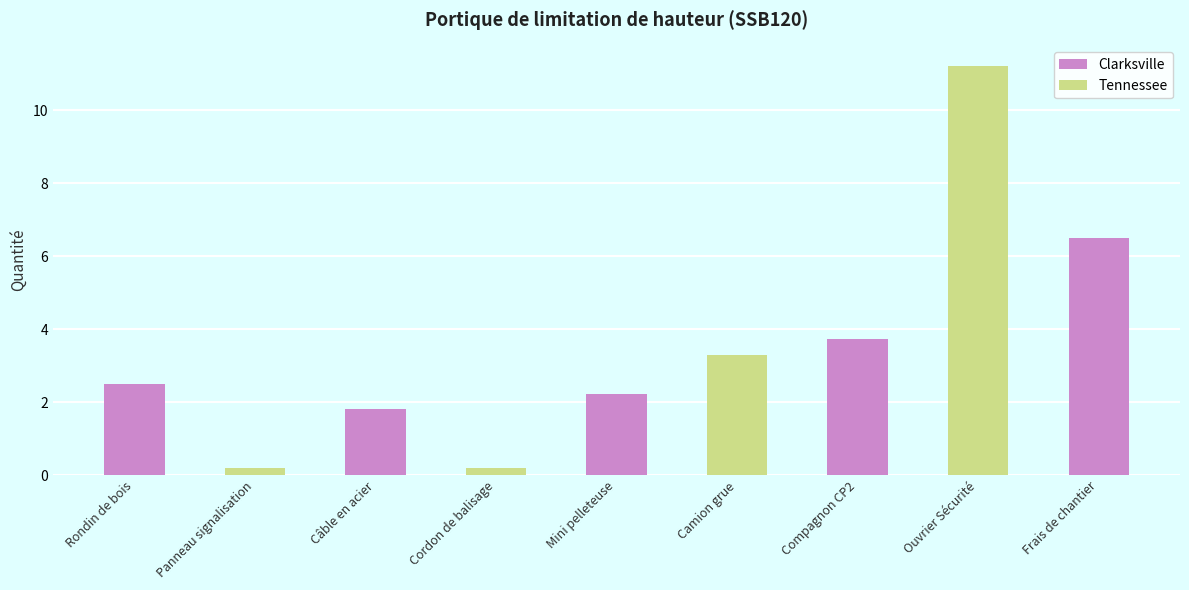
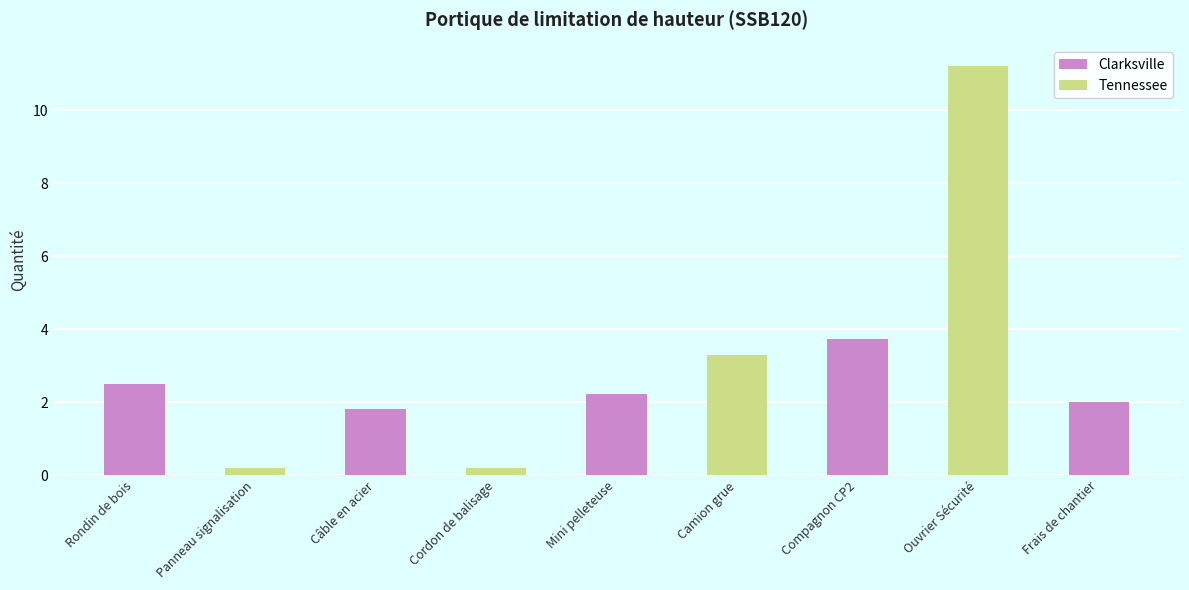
Clarksville, Frais de chantier: 6.5 -> 2.0
